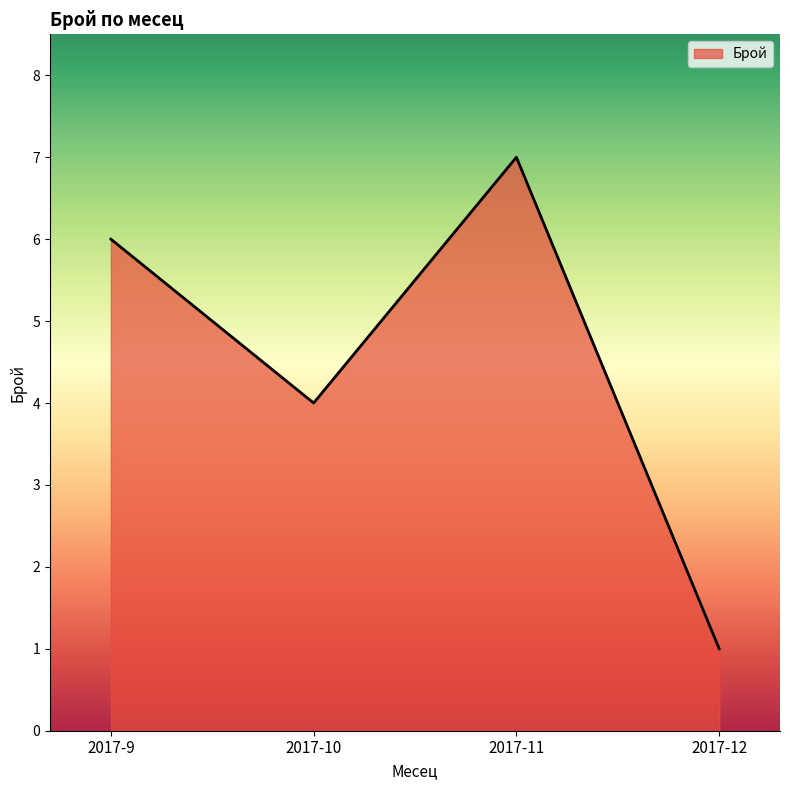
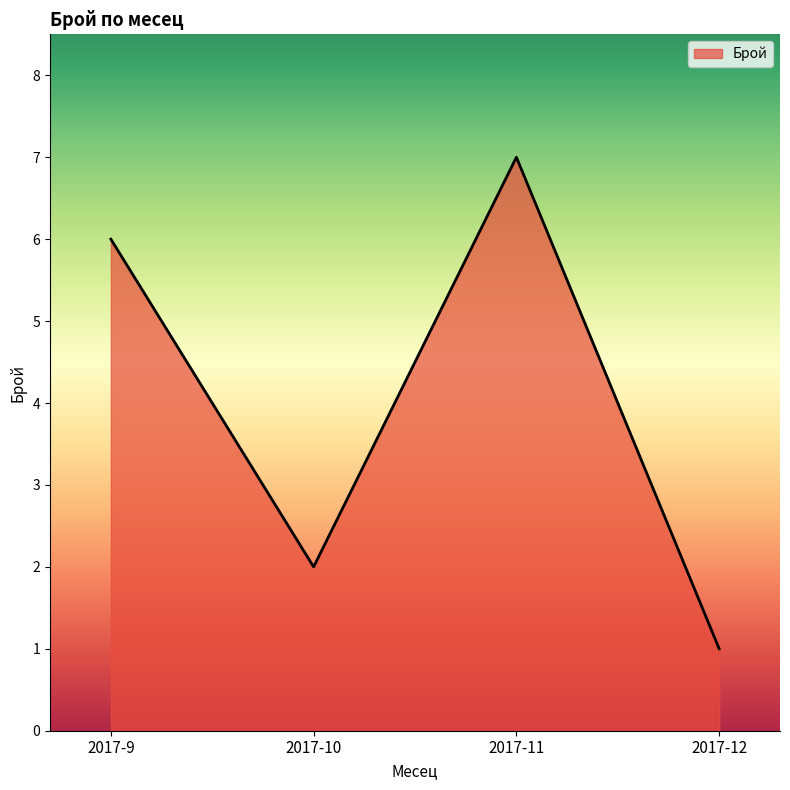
2017-10: 4 -> 2
